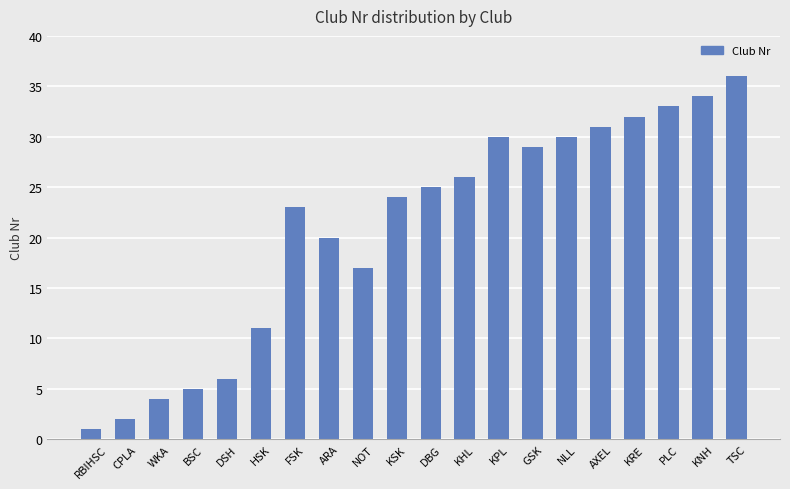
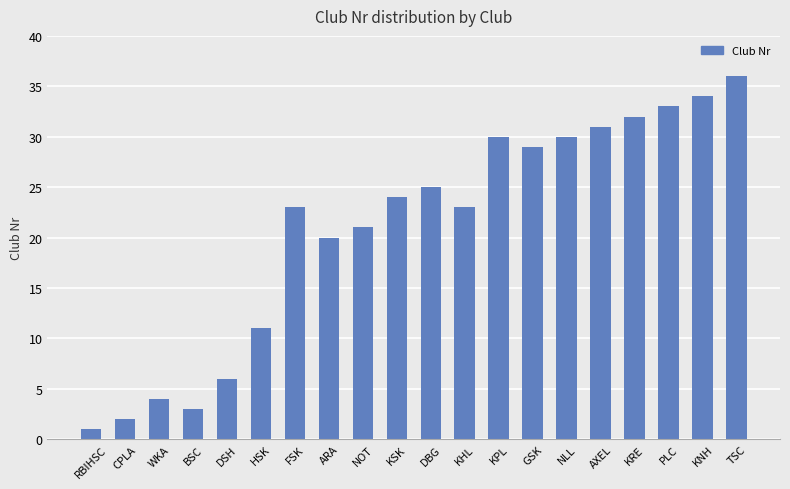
BSC: 5 -> 3
NOT: 17 -> 21
KHL: 26 -> 23
